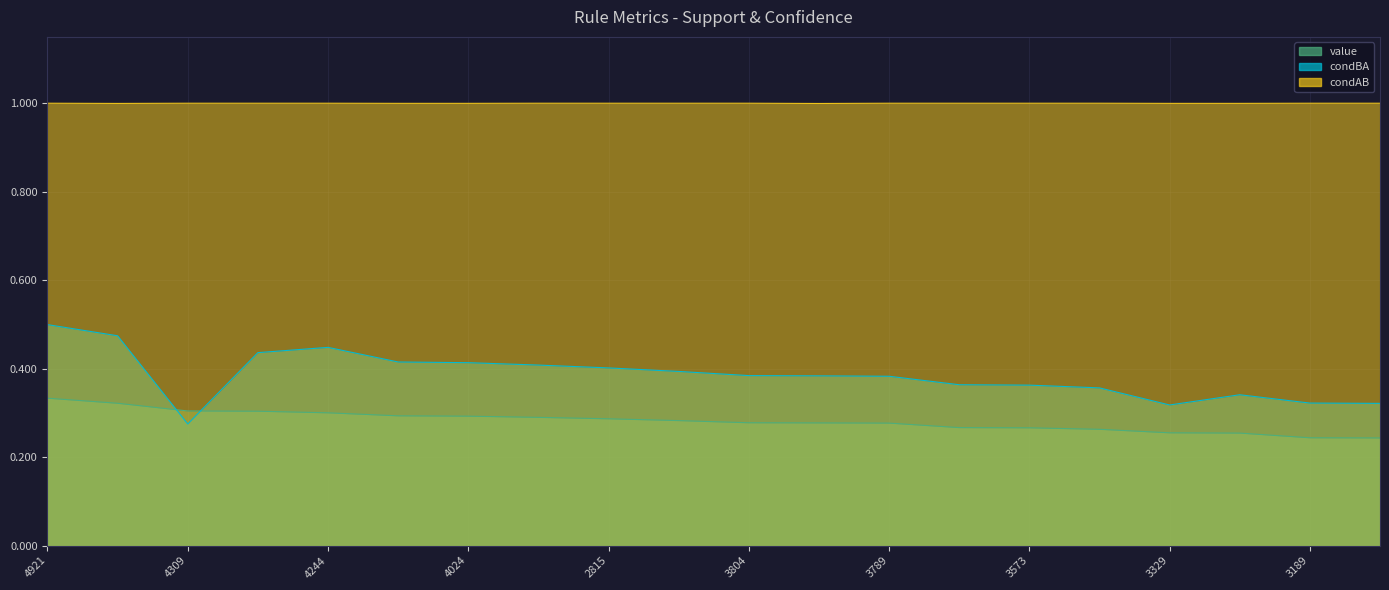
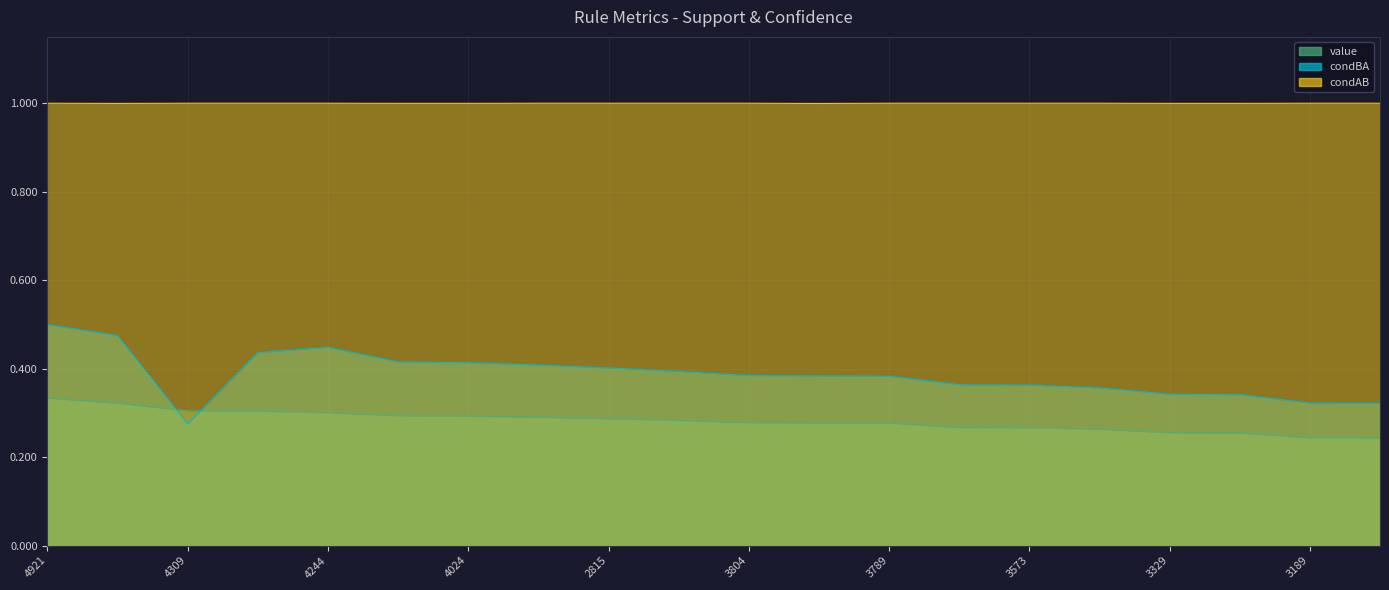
condBA, 3329: 0.32 -> 0.34
